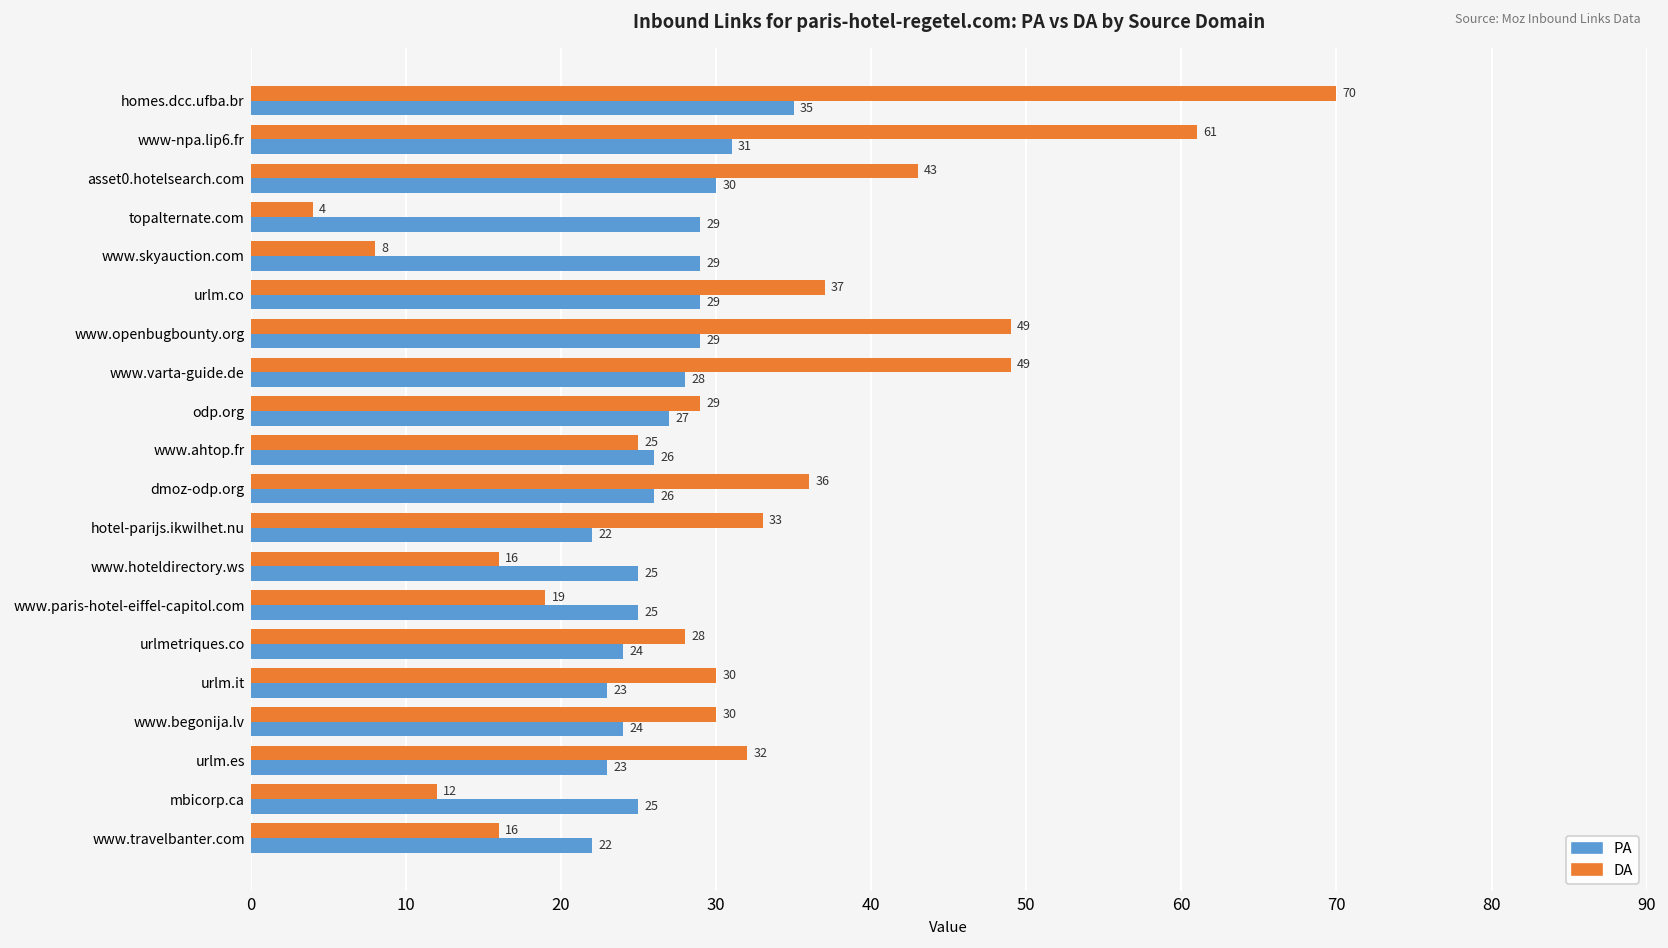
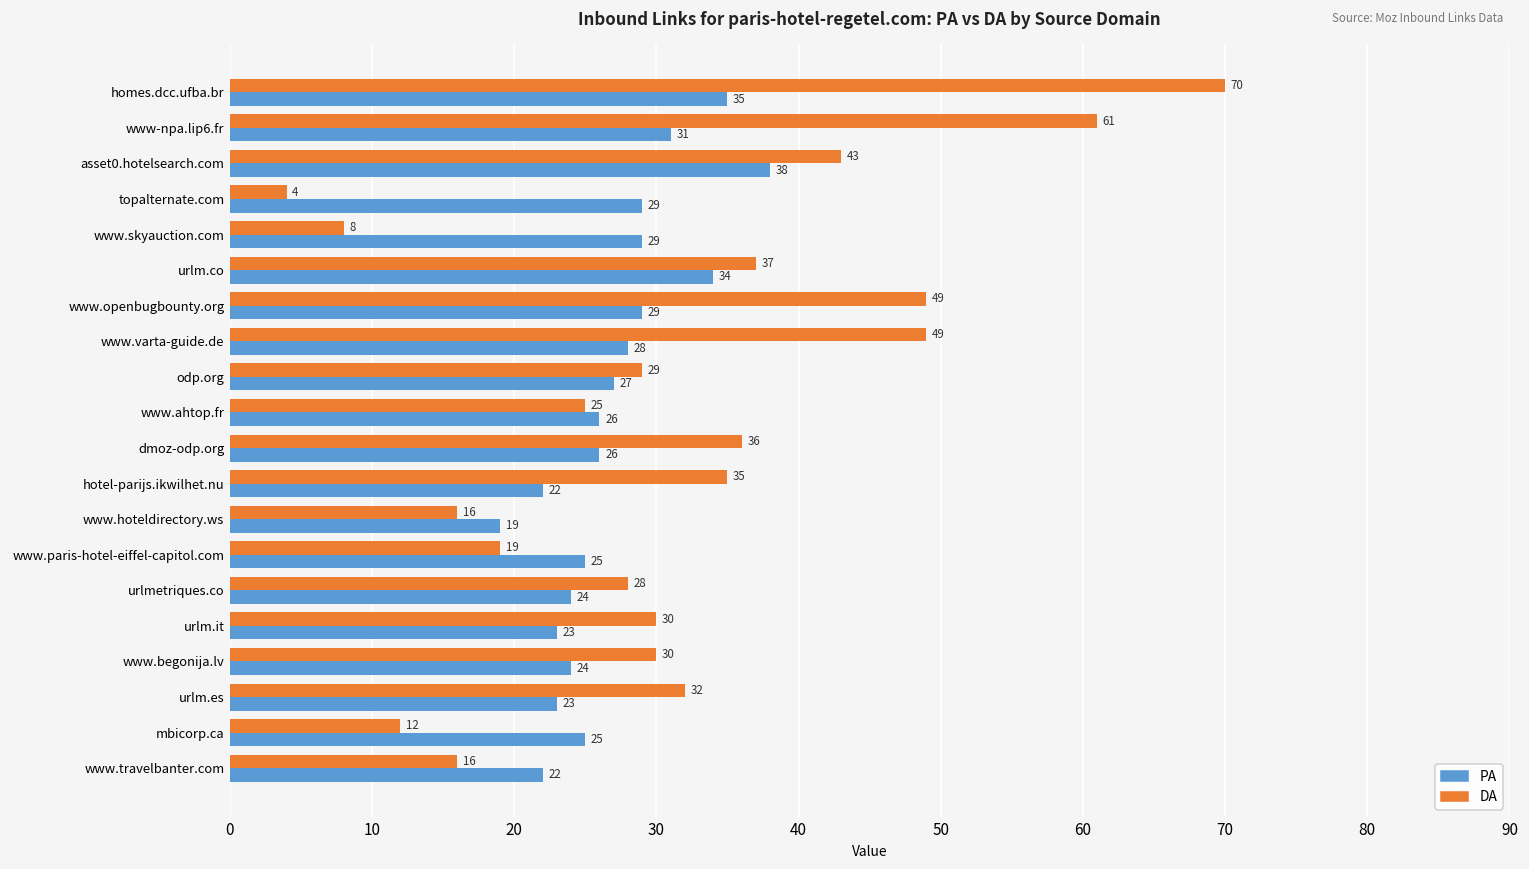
PA, asset0.hotelsearch.com: 30 -> 38
PA, urlm.co: 29 -> 34
DA, hotel-parijs.ikwilhet.nu: 33 -> 35
PA, www.hoteldirectory.ws: 25 -> 19
